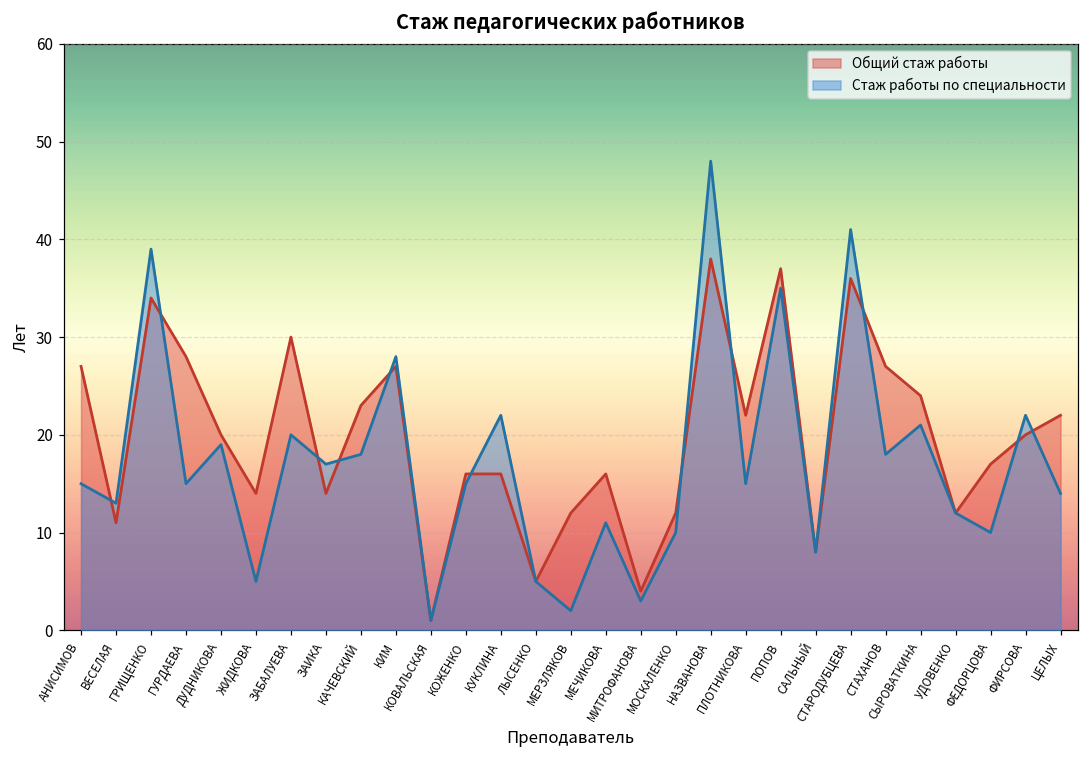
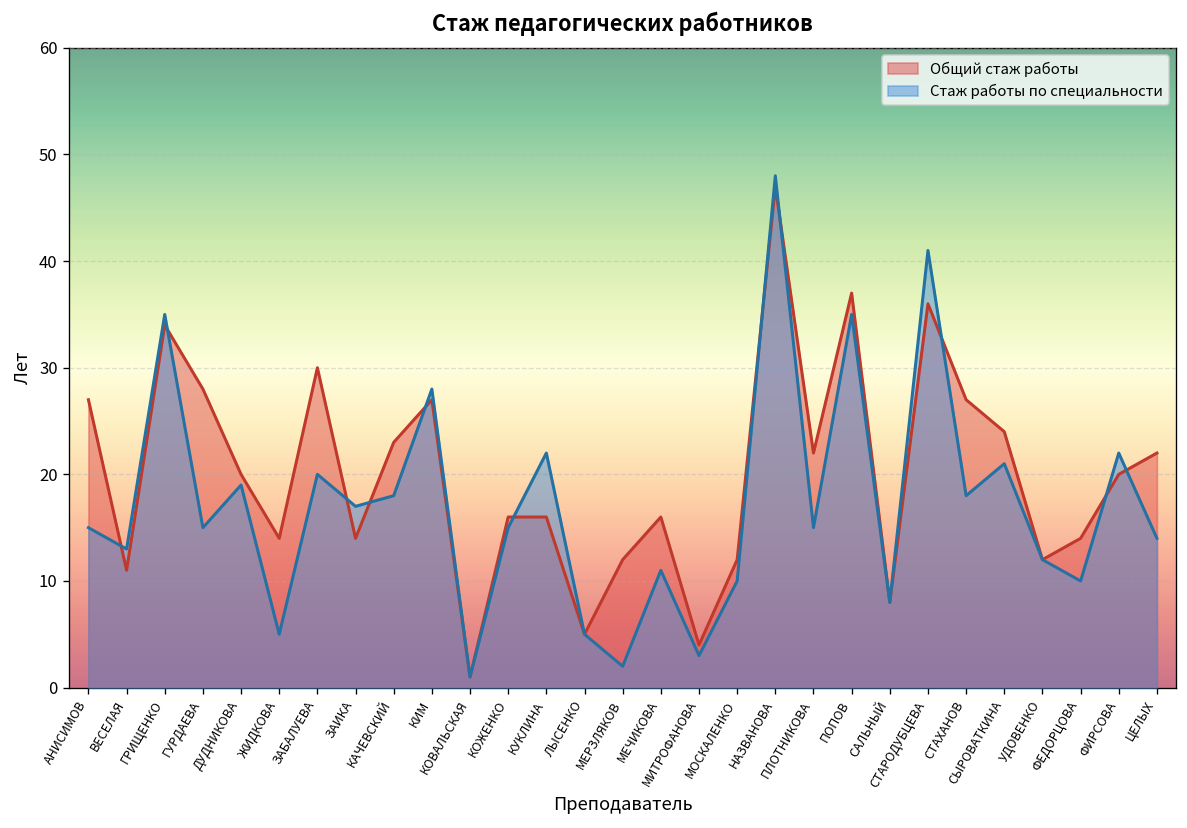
Стаж работы по специальности, ГРИЩЕНКО: 39 -> 35
Общий стаж работы, НАЗВАНОВА: 38 -> 47
Общий стаж работы, ФЕДОРЦОВА: 17 -> 14
